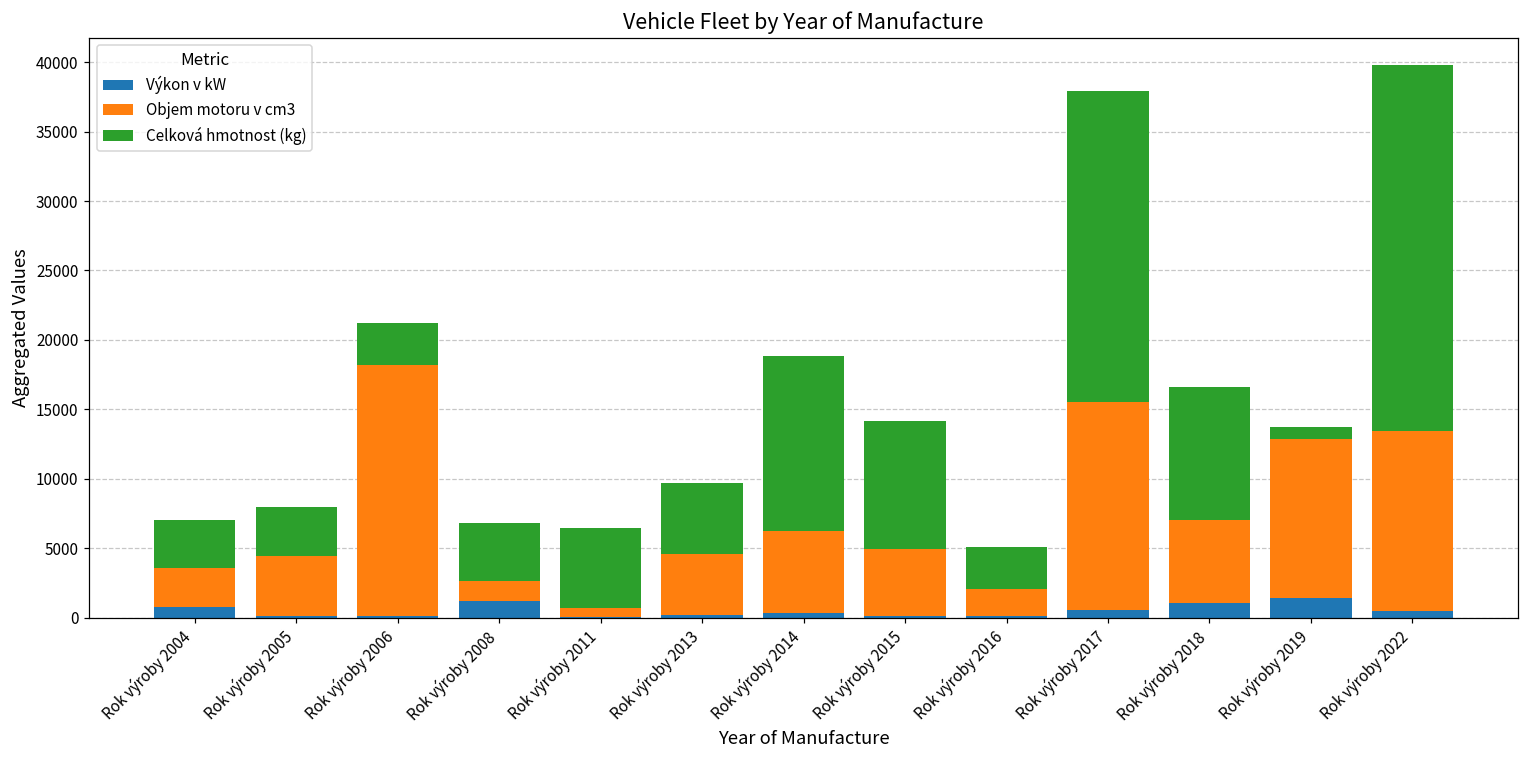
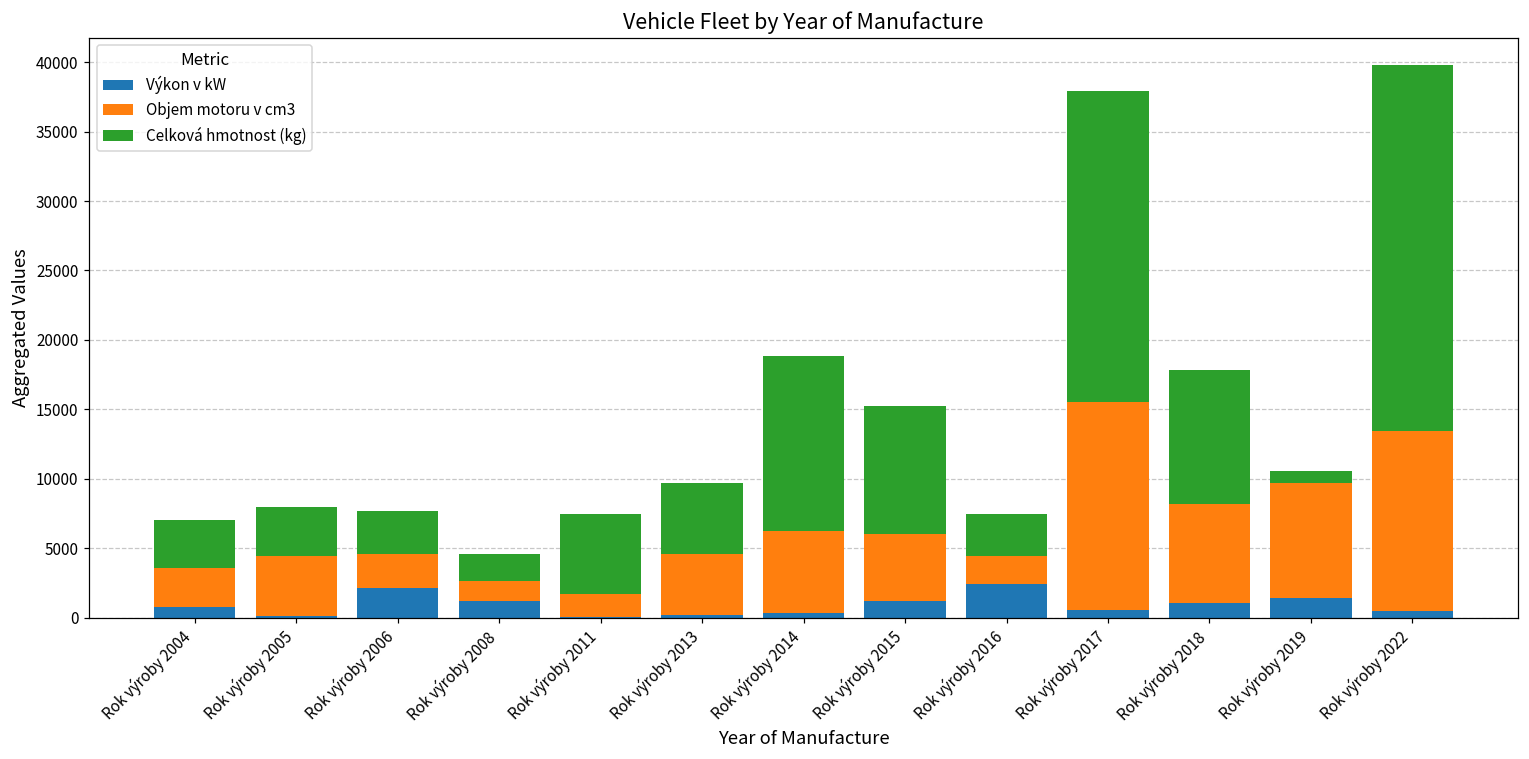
Výkon v kW, Rok výroby 2006: 100 -> 2100
Objem motoru v cm3, Rok výroby 2006: 18100 -> 2500
Celková hmotnost (kg), Rok výroby 2008: 4100 -> 1900
Objem motoru v cm3, Rok výroby 2011: 700 -> 1700
Výkon v kW, Rok výroby 2015: 100 -> 1200
Výkon v kW, Rok výroby 2016: 100 -> 2400
Objem motoru v cm3, Rok výroby 2018: 5900 -> 7100
Objem motoru v cm3, Rok výroby 2019: 11500 -> 8300
